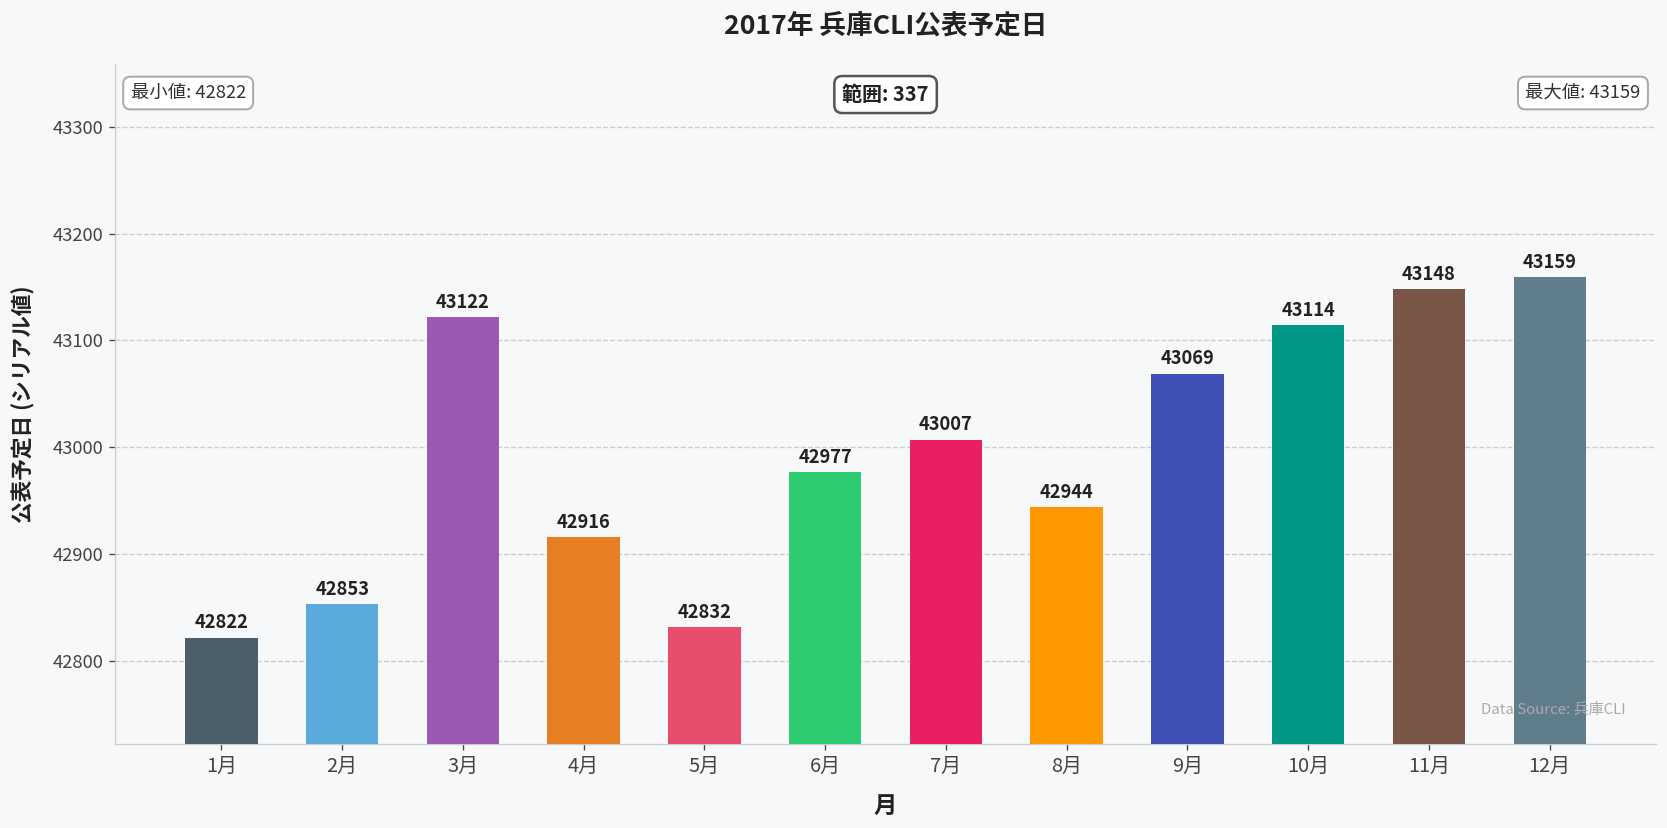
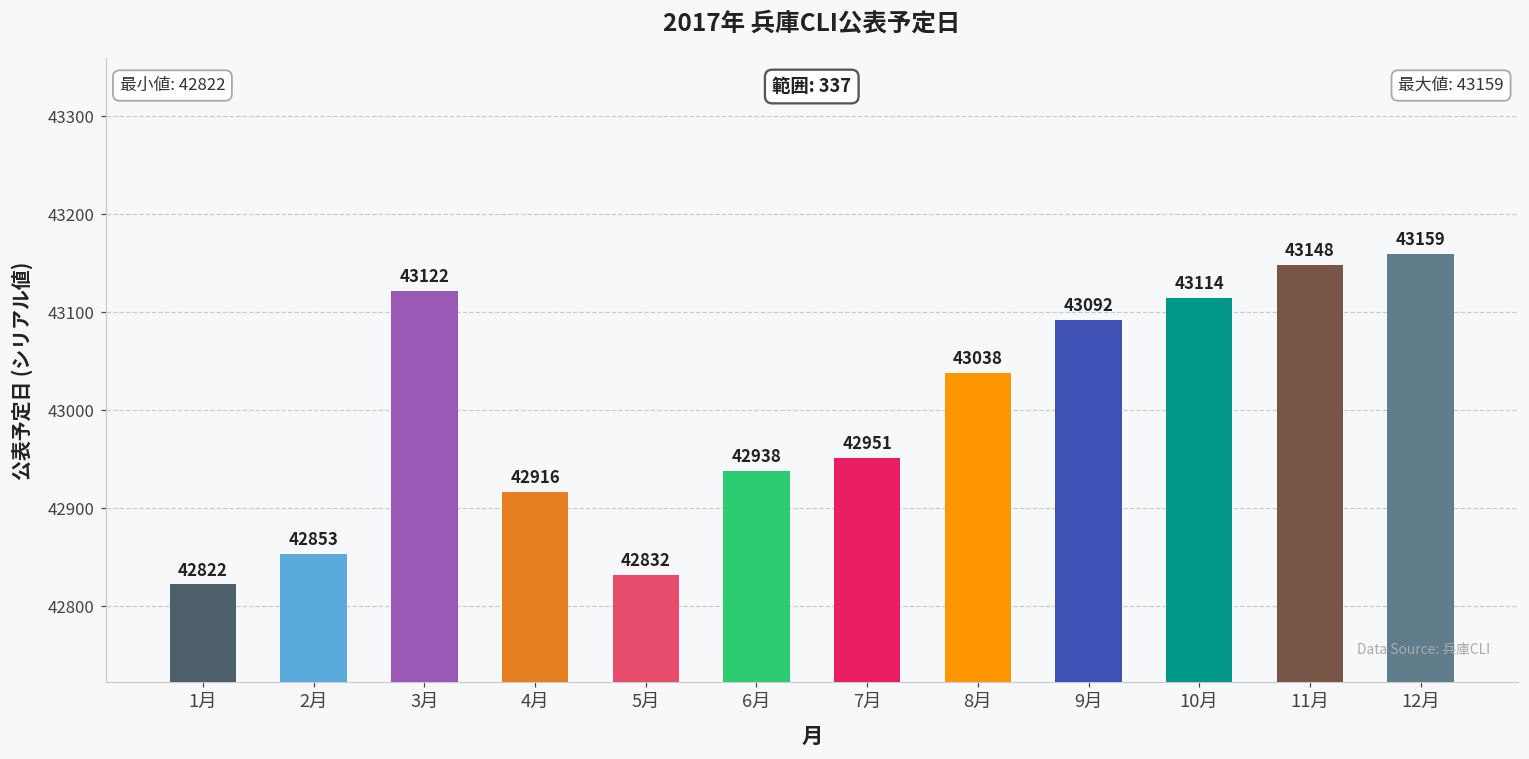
6月: 42977 -> 42938
7月: 43007 -> 42951
8月: 42944 -> 43038
9月: 43069 -> 43092
